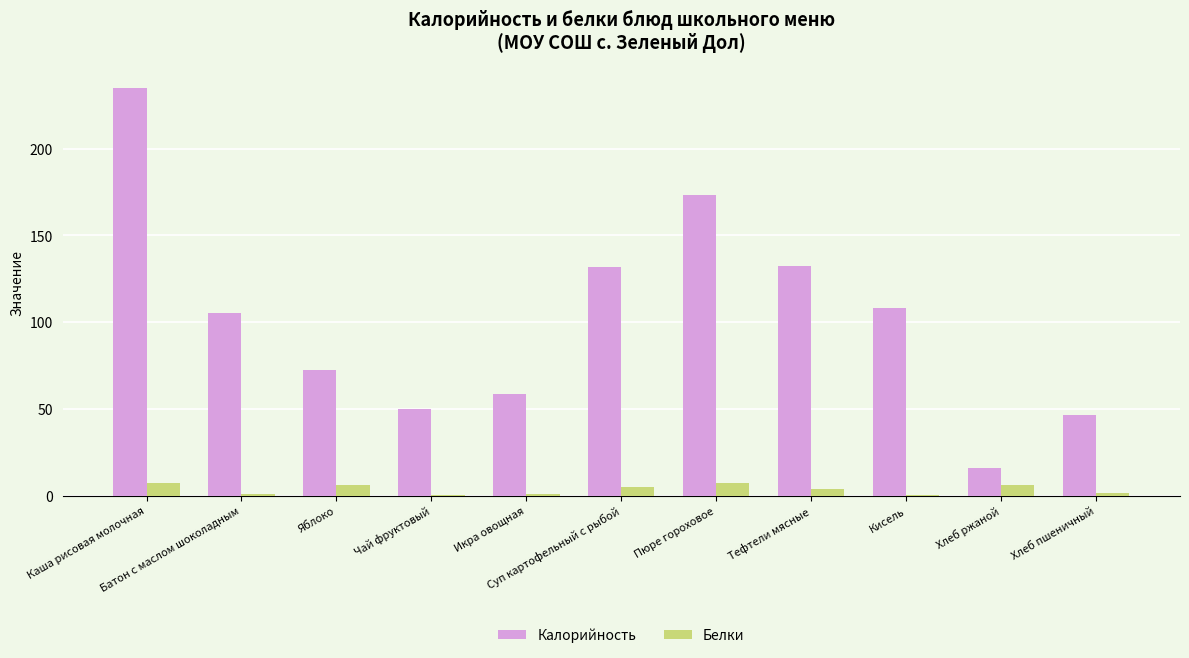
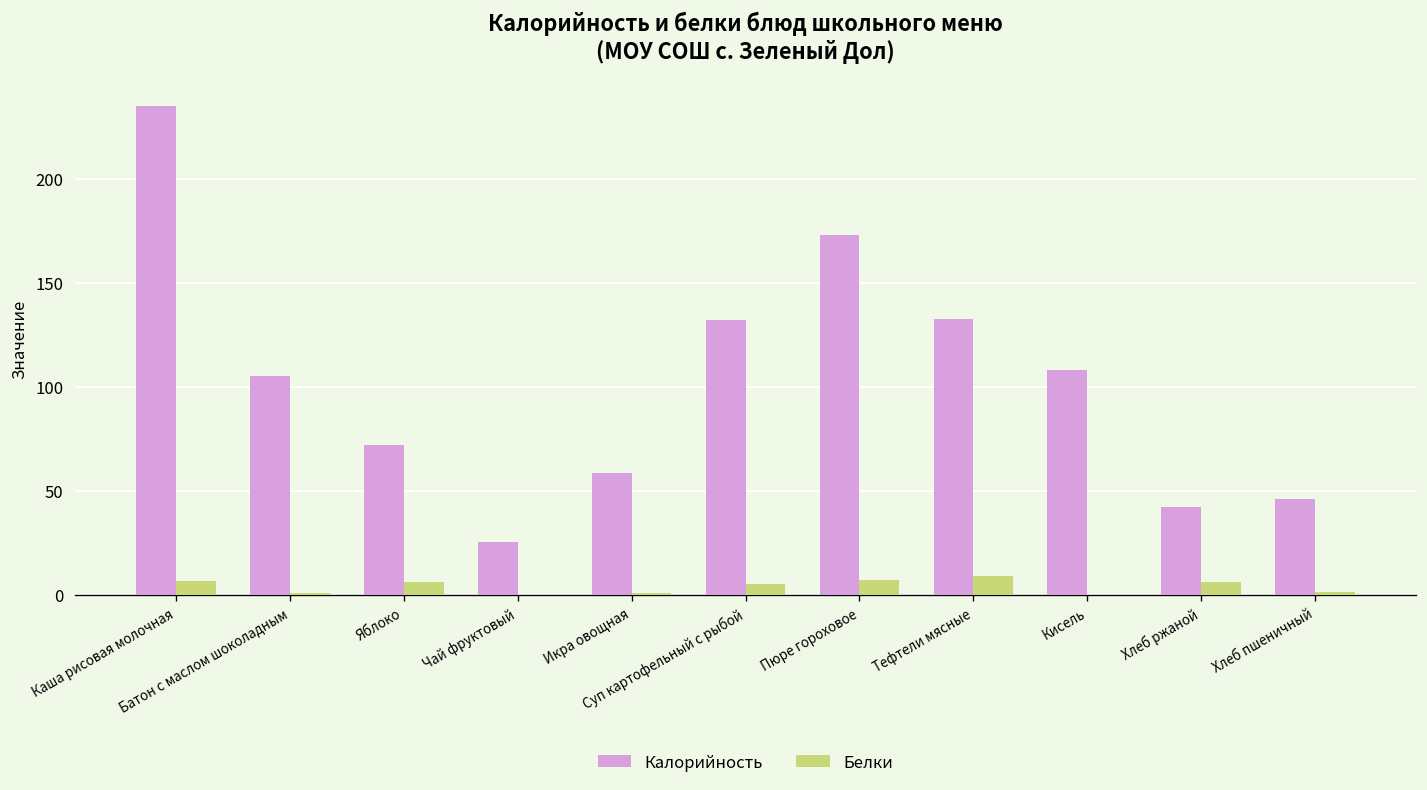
Калорийность, Чай фруктовый: 50 -> 26
Белки, Тефтели мясные: 4 -> 9
Калорийность, Хлеб ржаной: 16 -> 42
